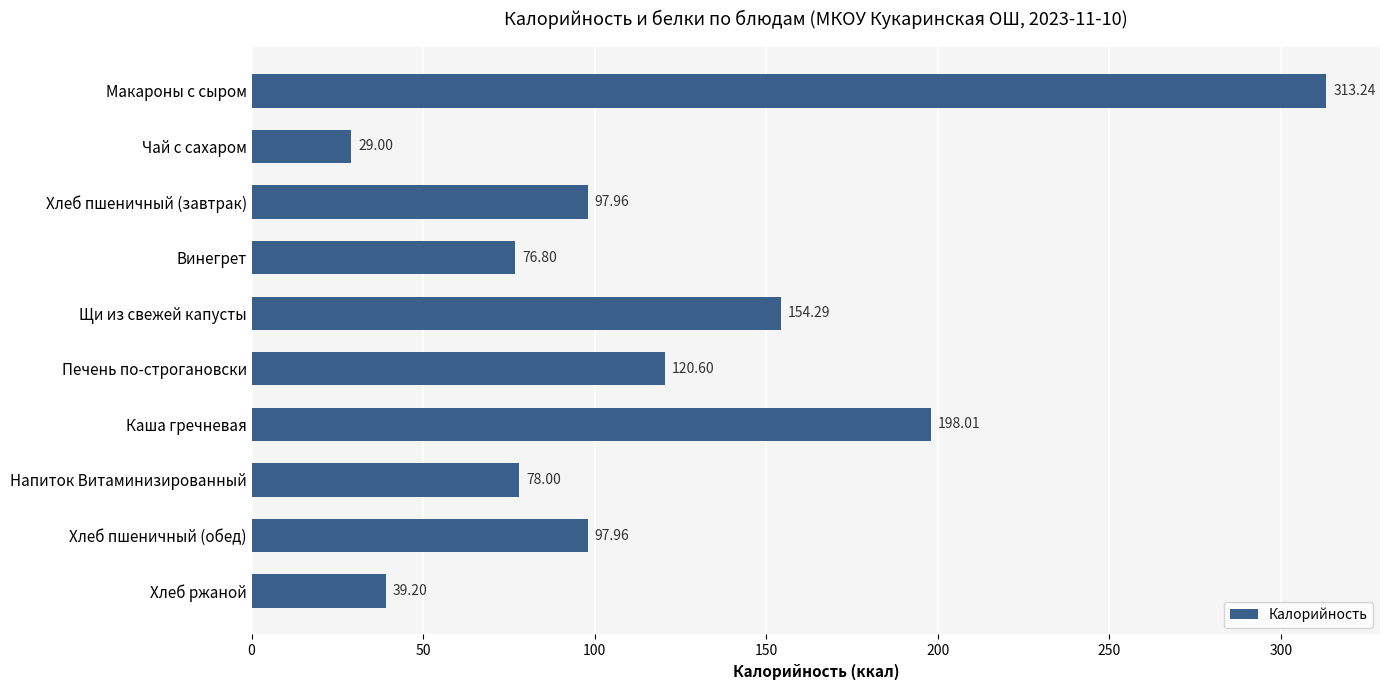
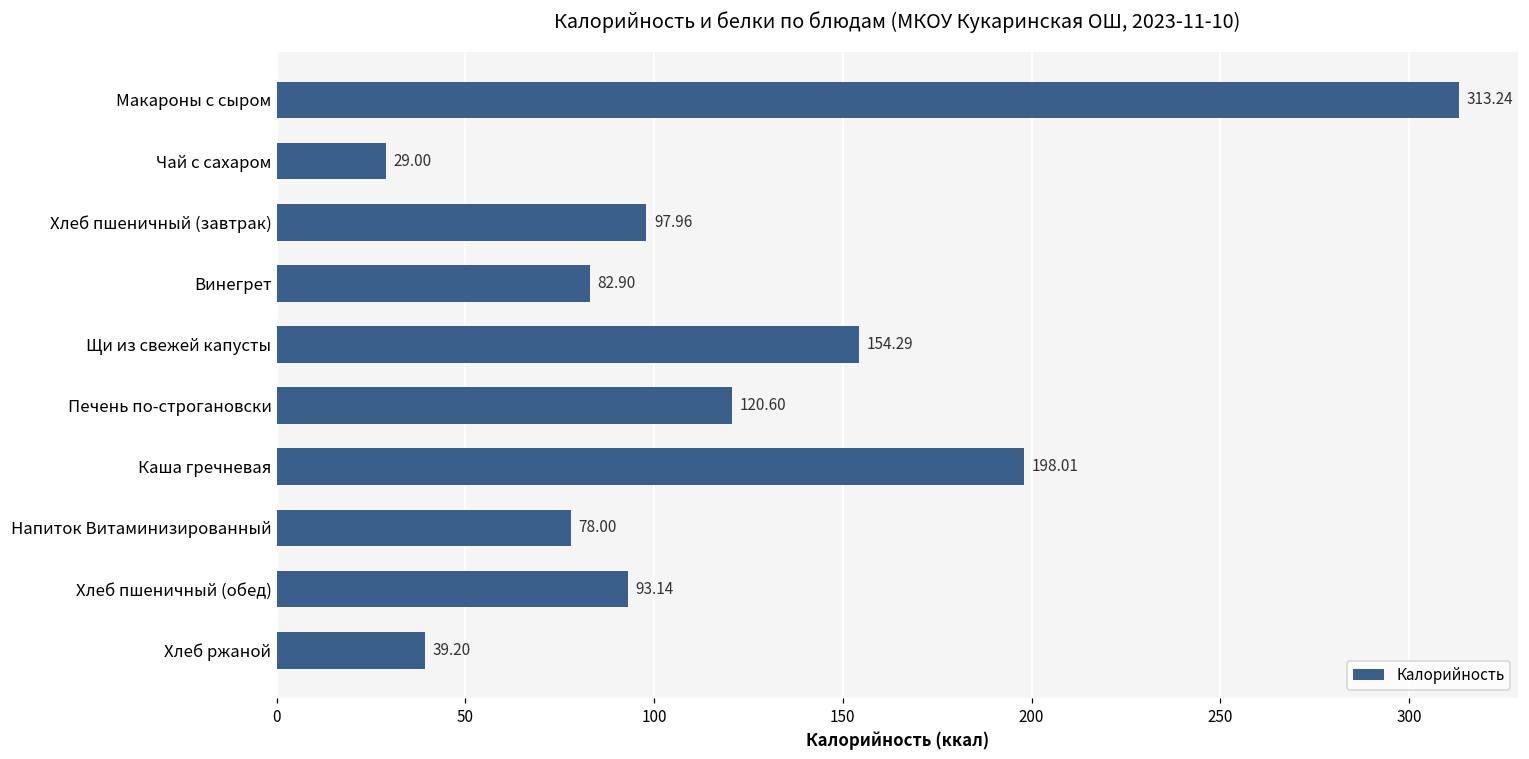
Винегрет: 76.80 -> 82.90
Хлеб пшеничный (обед): 97.96 -> 93.14
